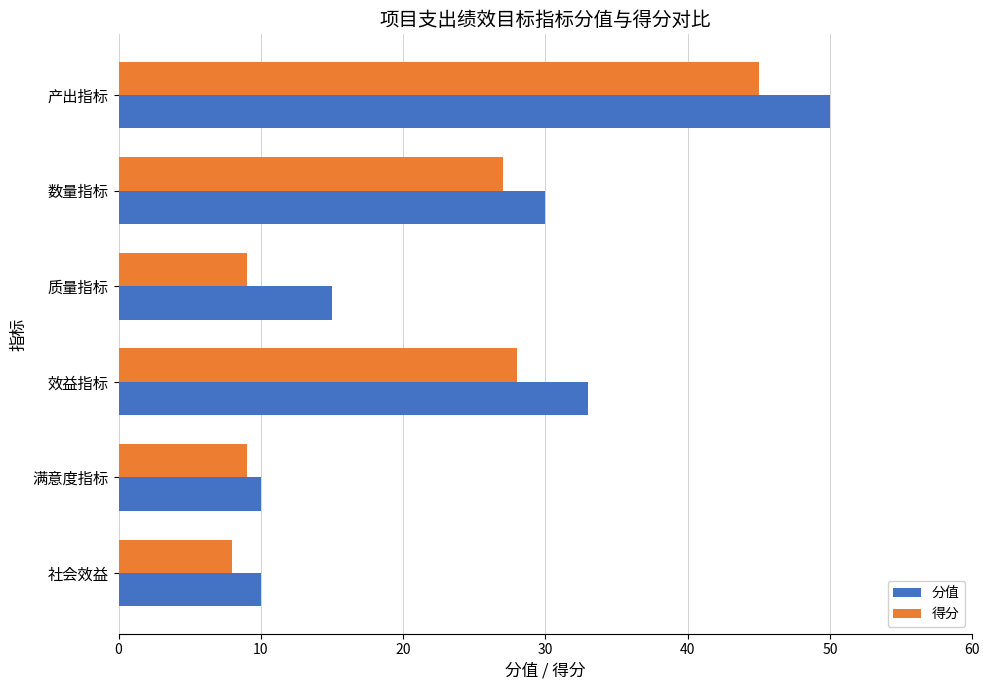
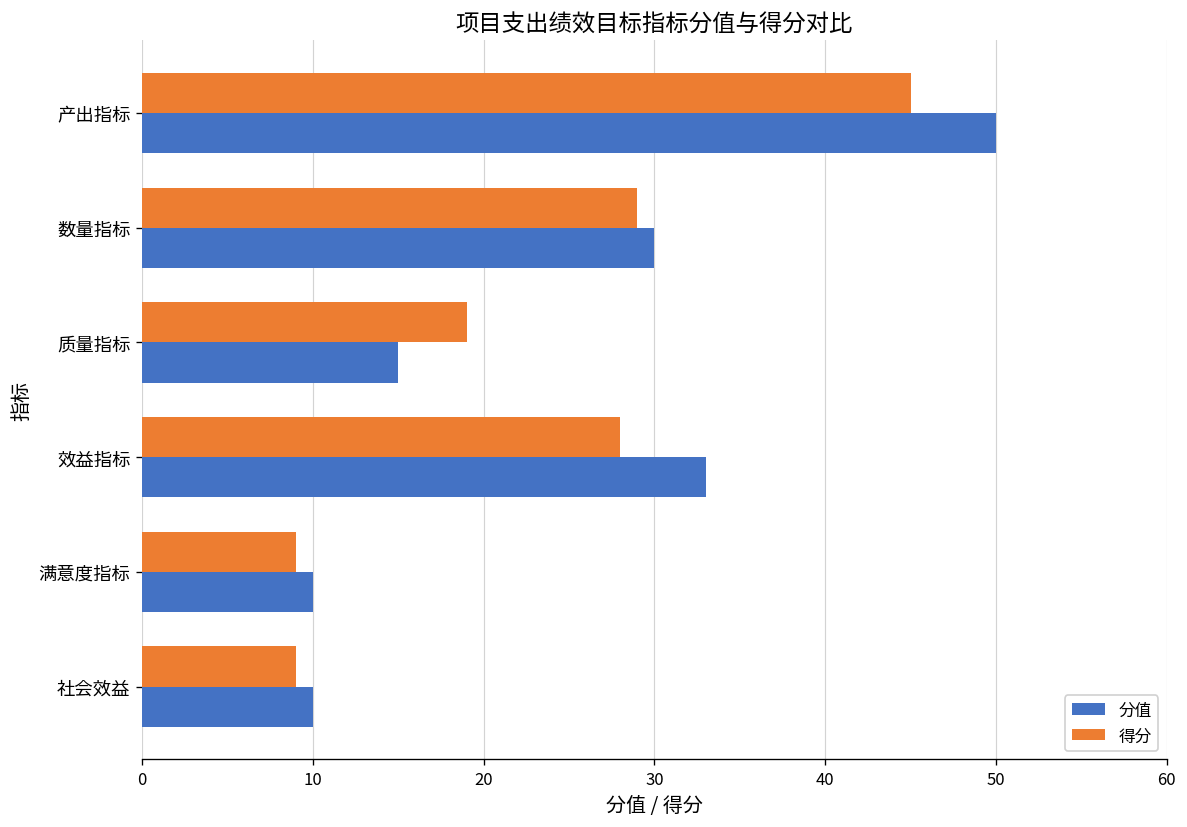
得分, 数量指标: 27 -> 29
得分, 质量指标: 9 -> 19
得分, 社会效益: 8 -> 9
